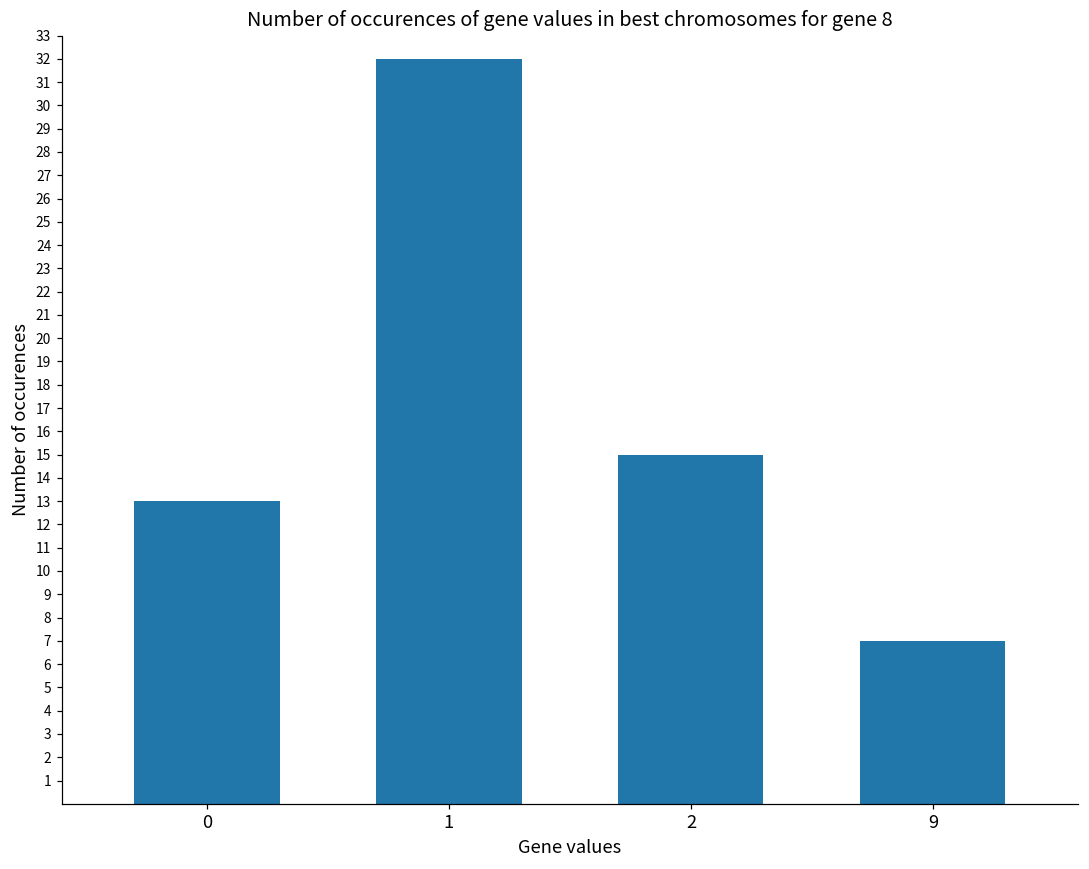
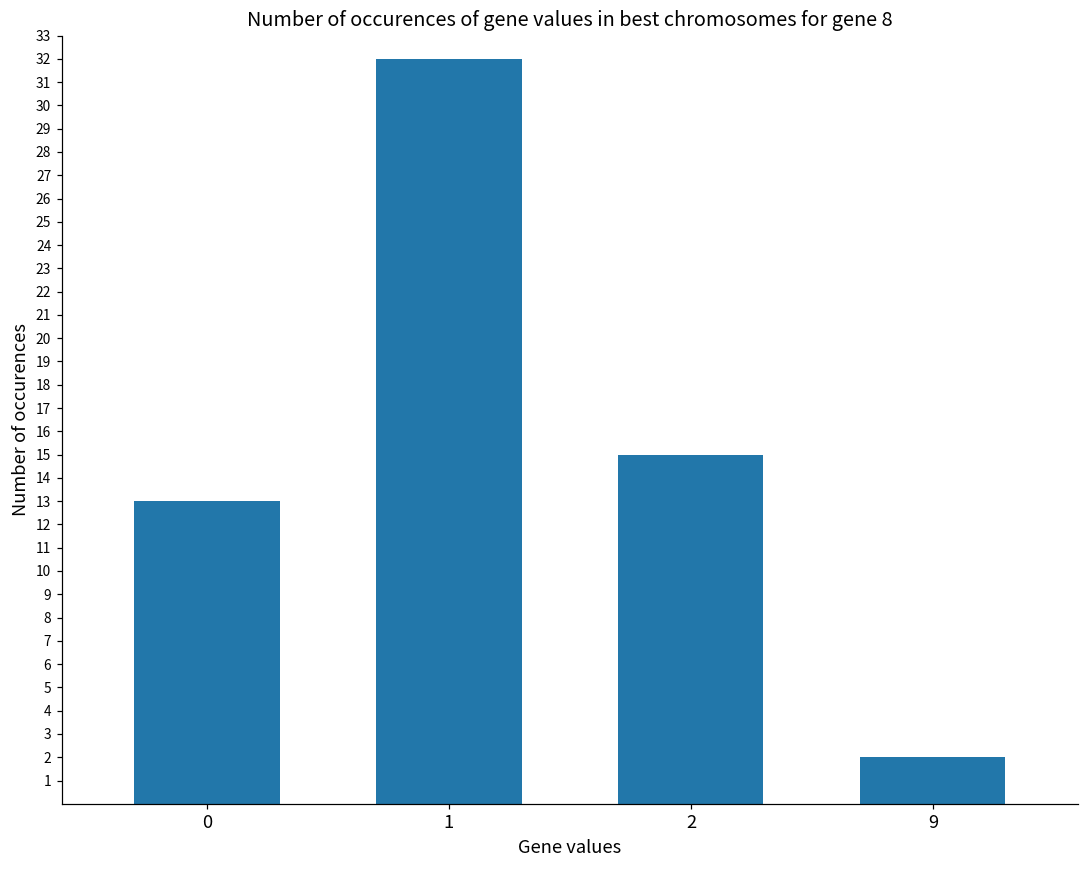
9: 7 -> 2
